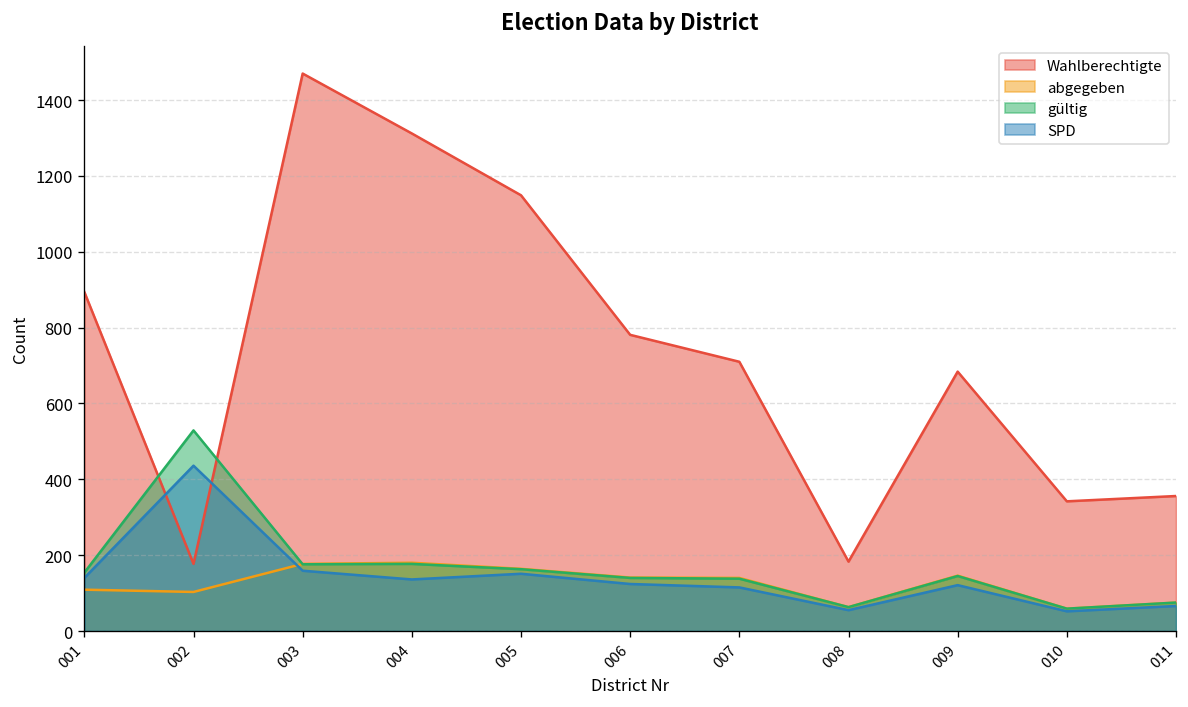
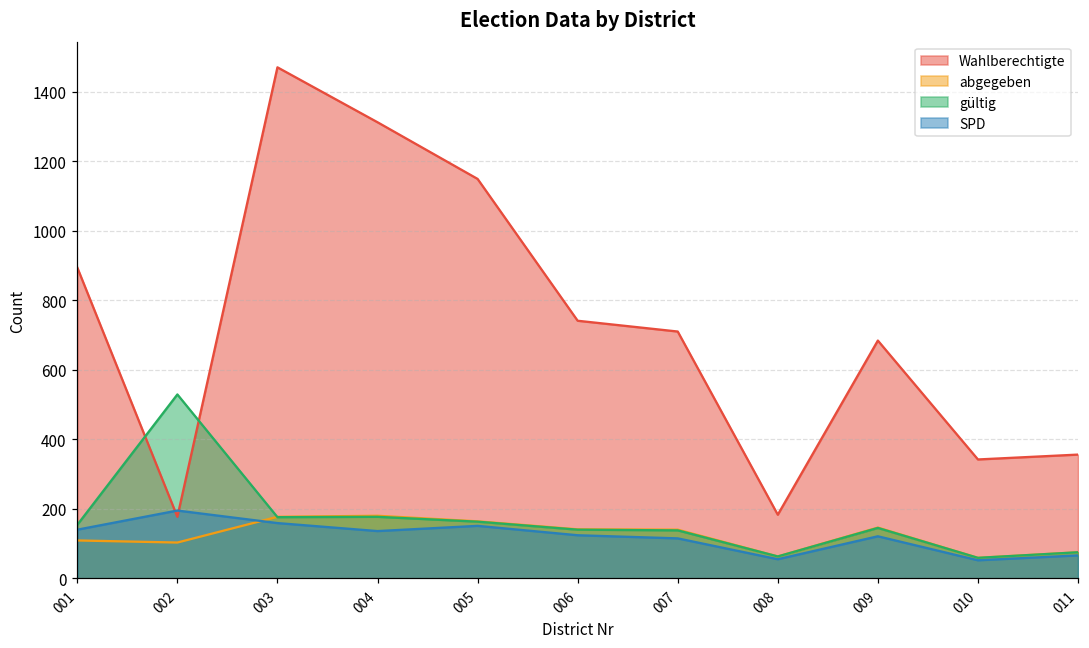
SPD, 002: 440 -> 200
Wahlberechtigte, 006: 780 -> 740
